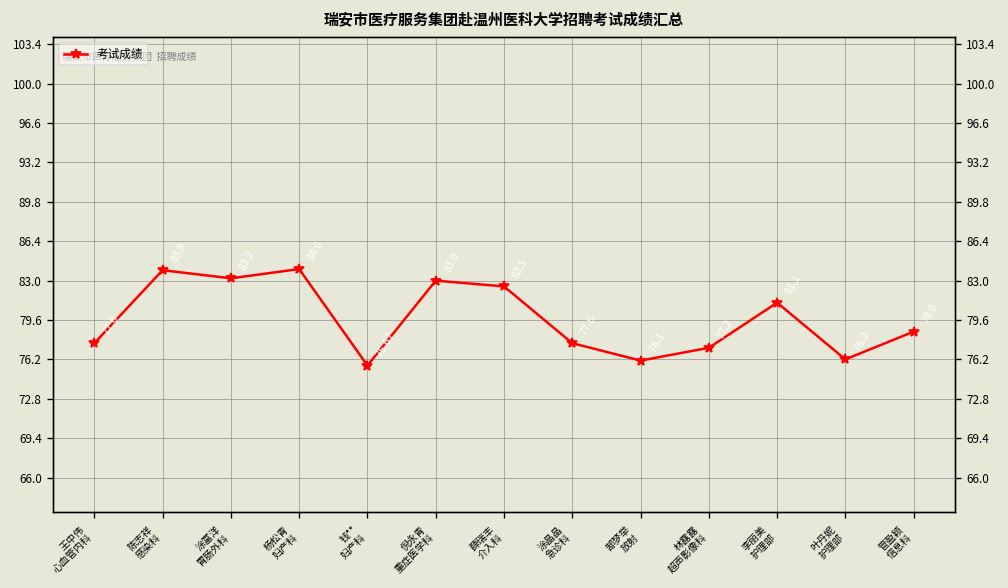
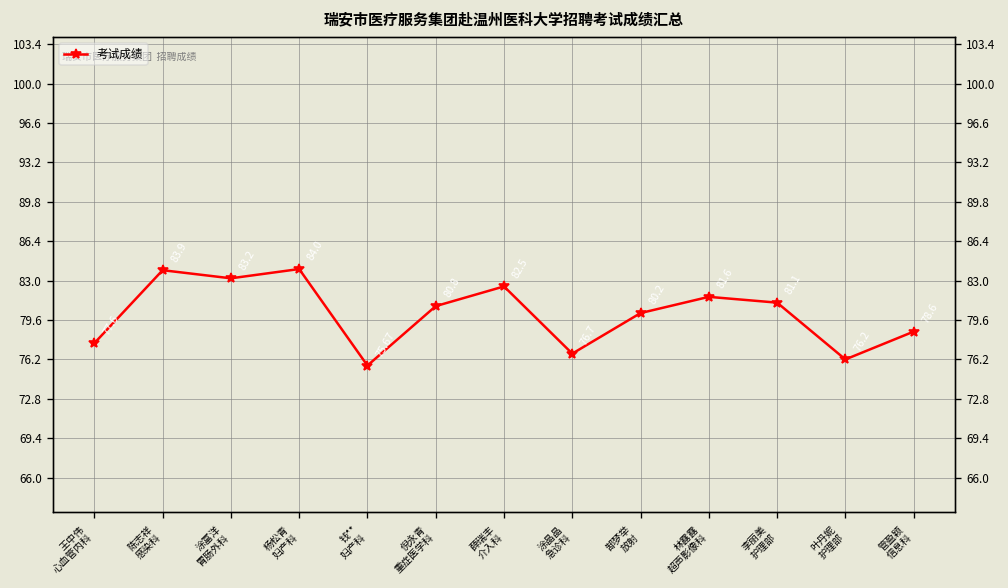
倪永青 重症医学科: 83 -> 81
涂晶晶 急诊科: 78 -> 77
郜梦举 放射: 76 -> 80
林露露 超声影像科: 77 -> 82
